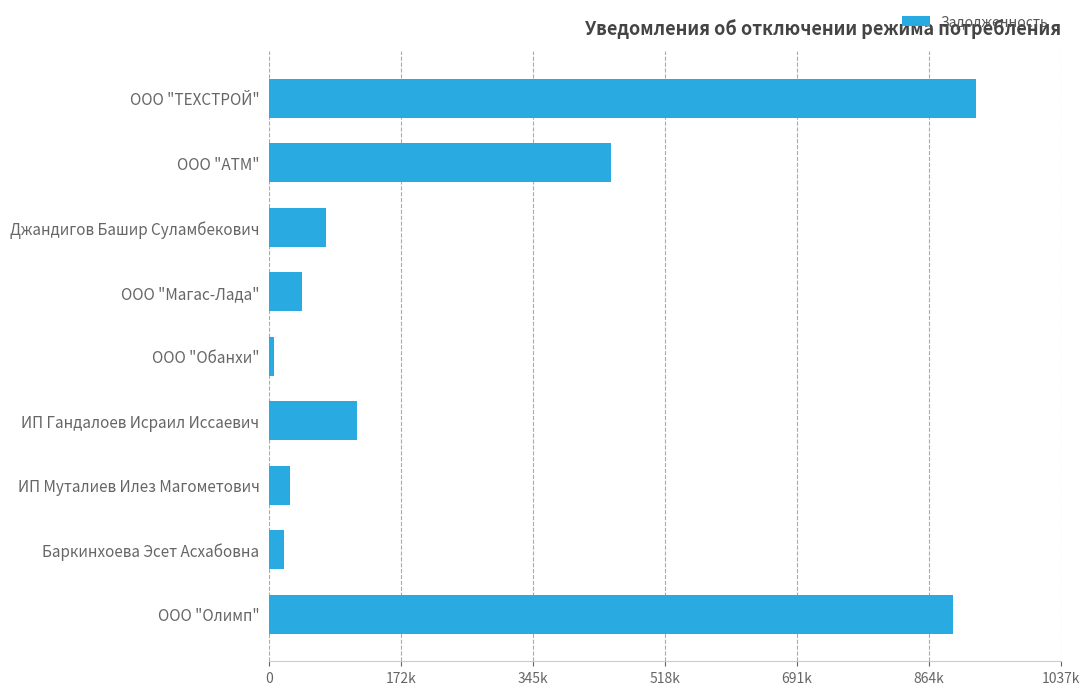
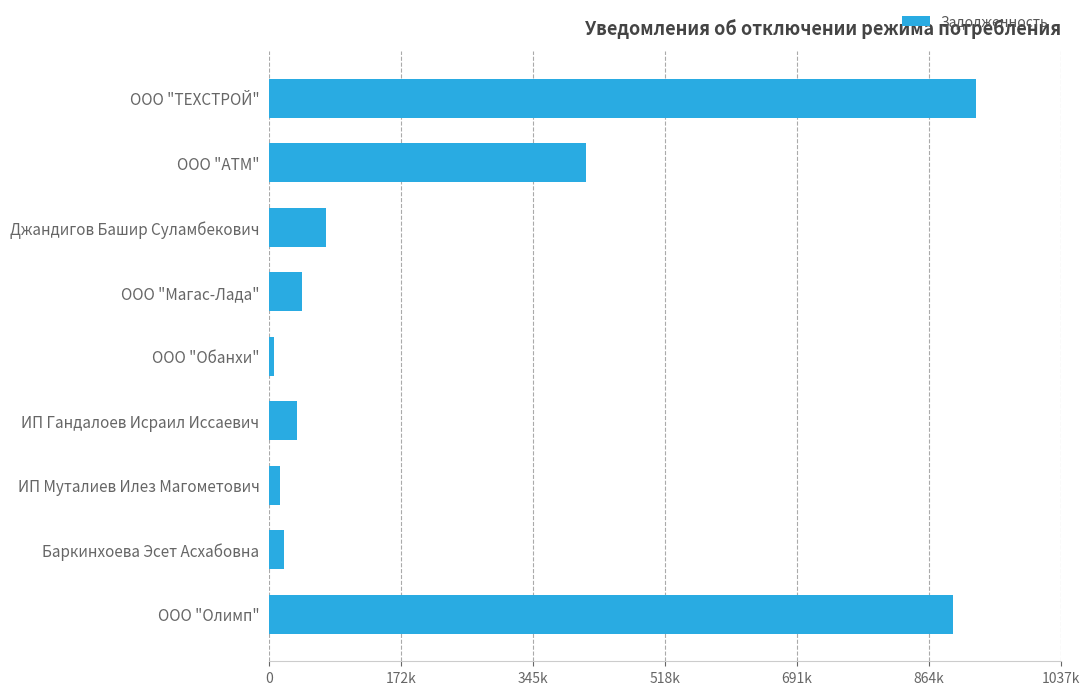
ООО "АТМ": 450000 -> 420000
ИП Гандалоев Исраил Иссаевич: 110000 -> 40000
ИП Муталиев Илез Магометович: 30000 -> 10000
